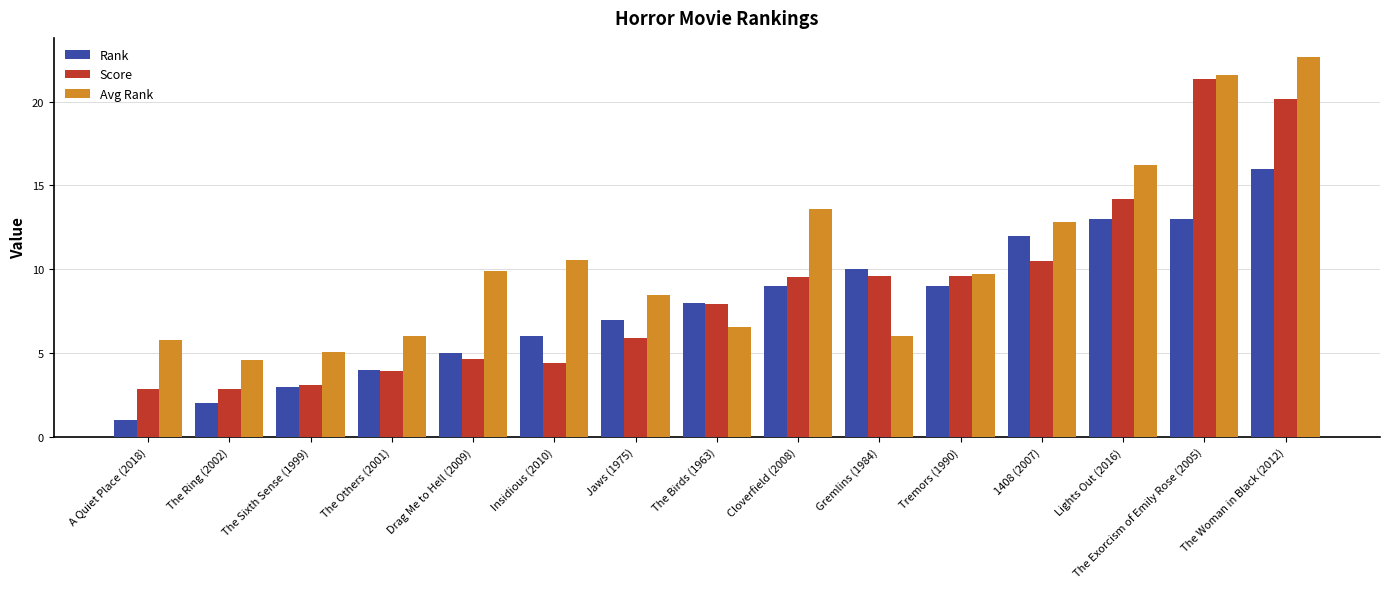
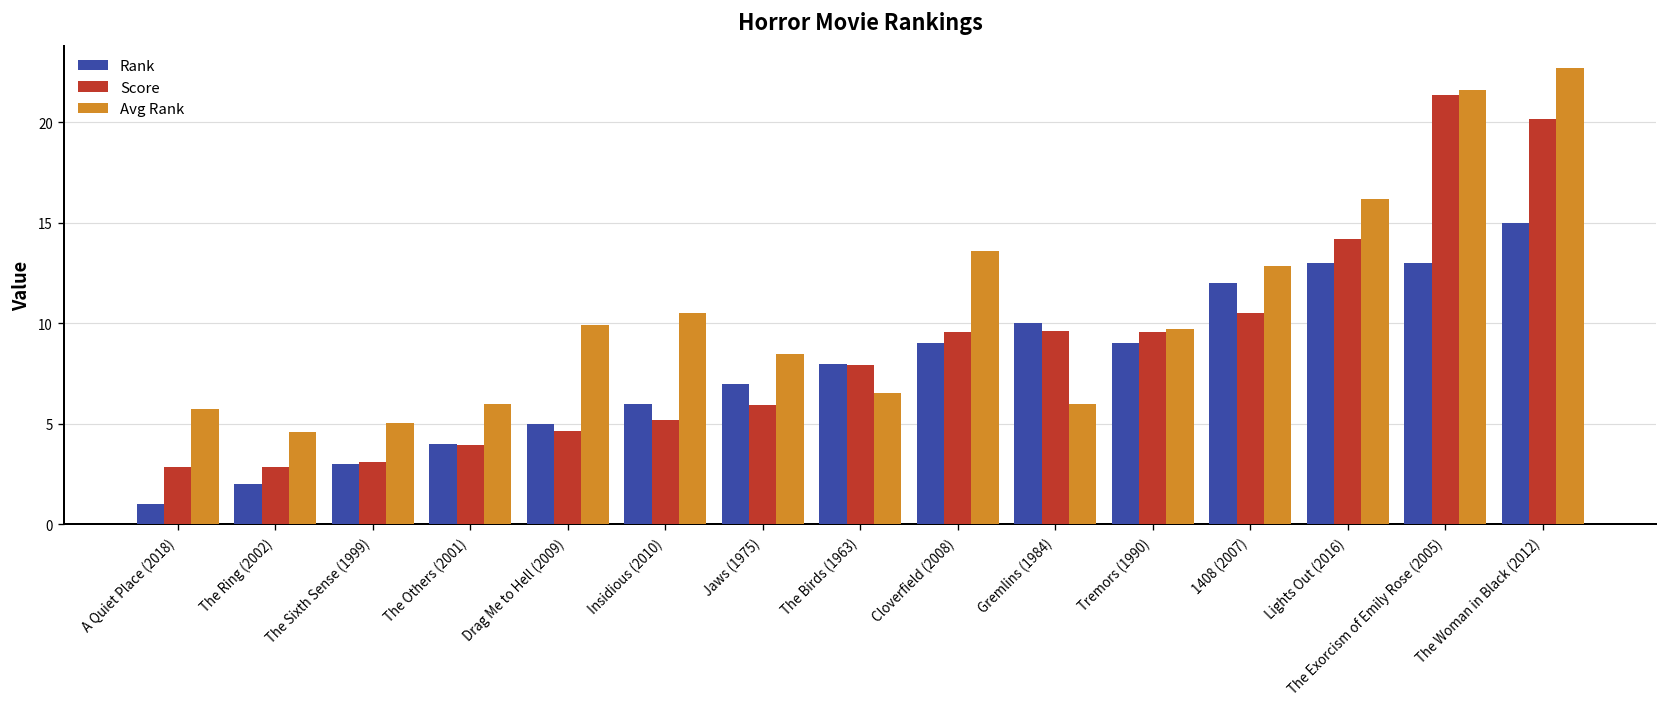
Score, Insidious (2010): 4.4 -> 5.2
Rank, The Woman in Black (2012): 16 -> 15
